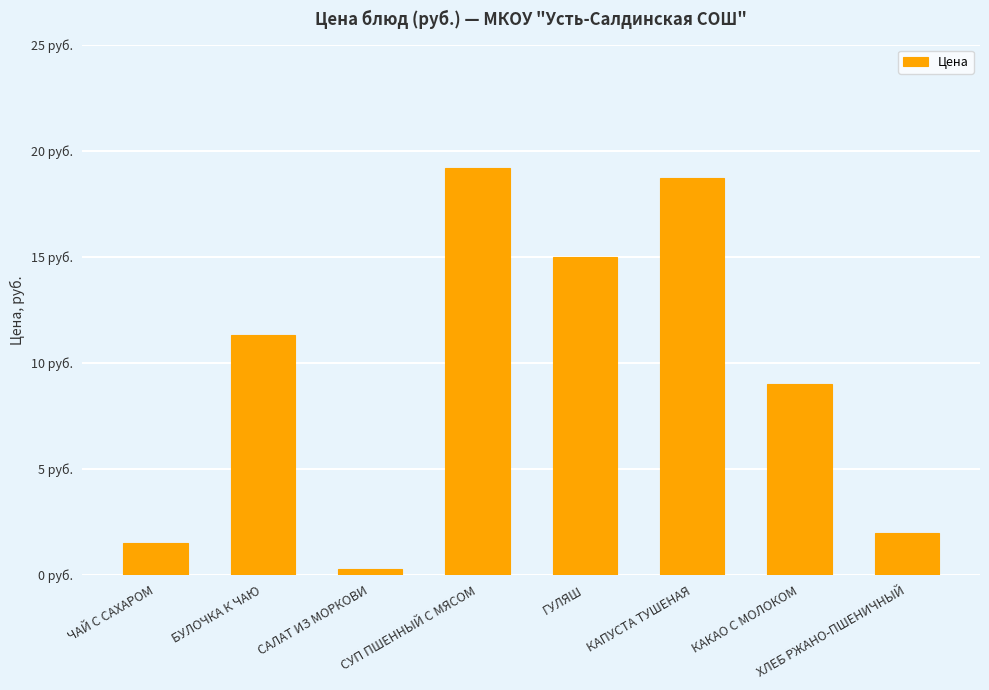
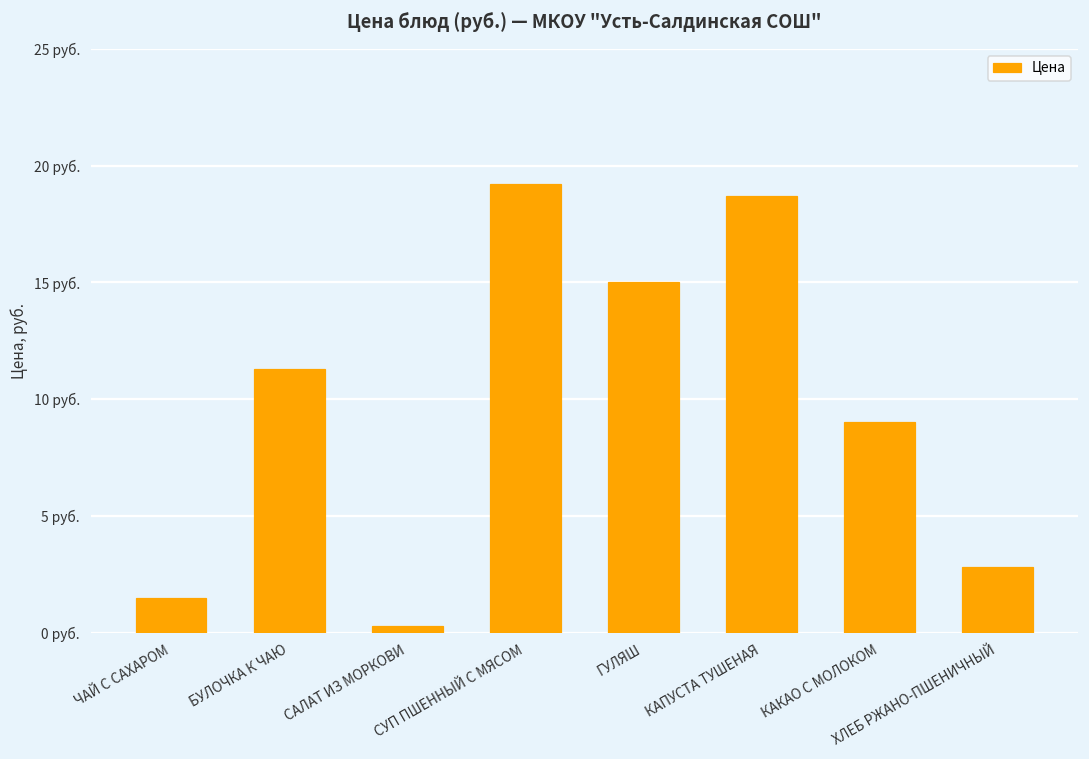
ХЛЕБ РЖАНО-ПШЕНИЧНЫЙ: 2.0 руб. -> 2.8 руб.
